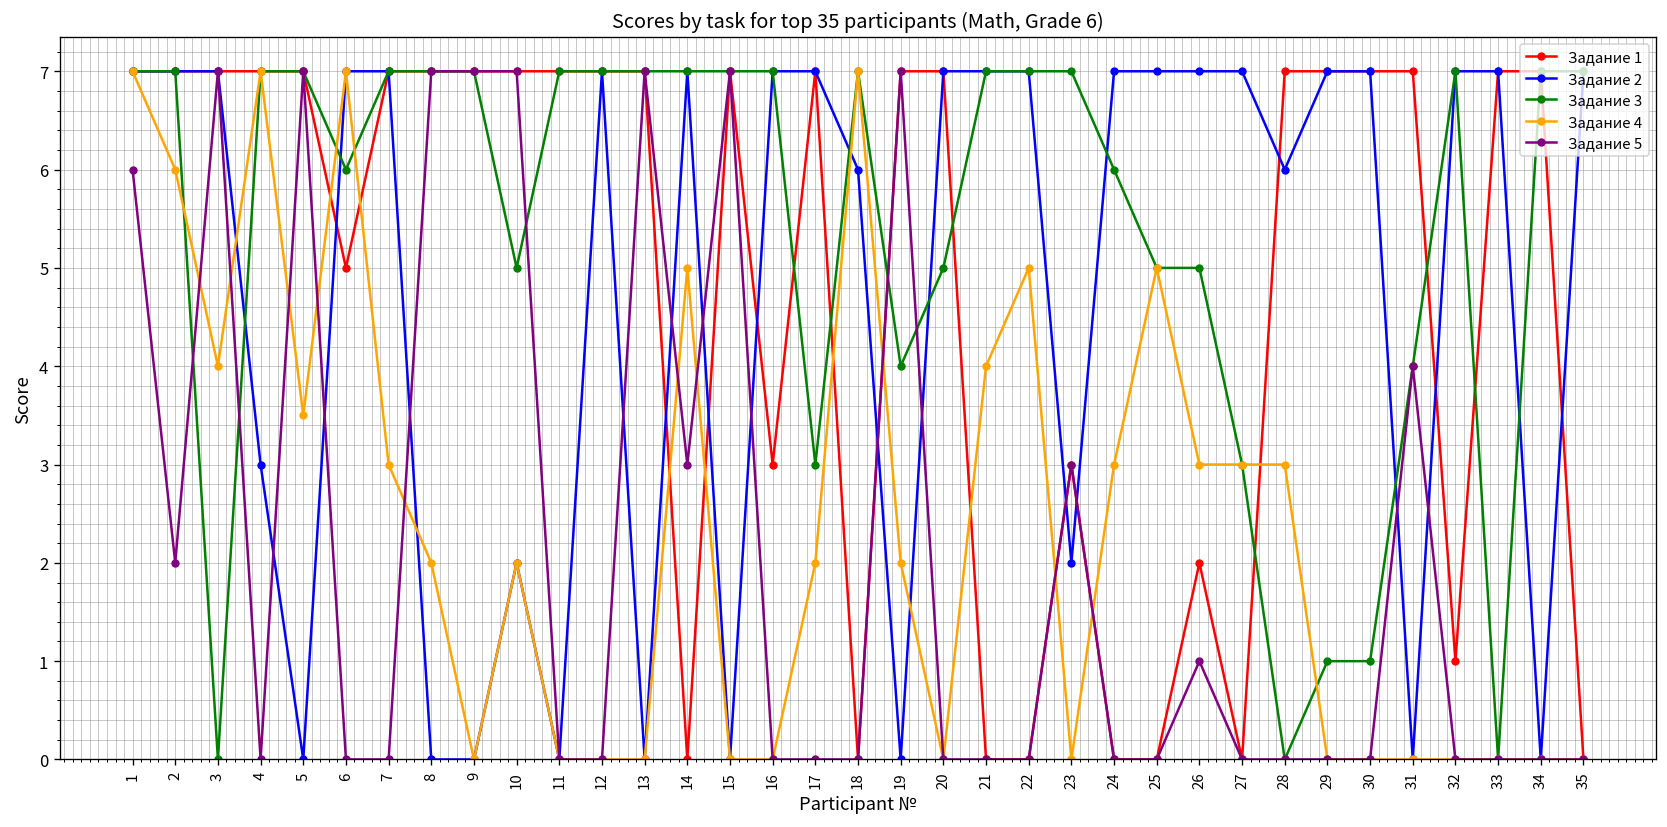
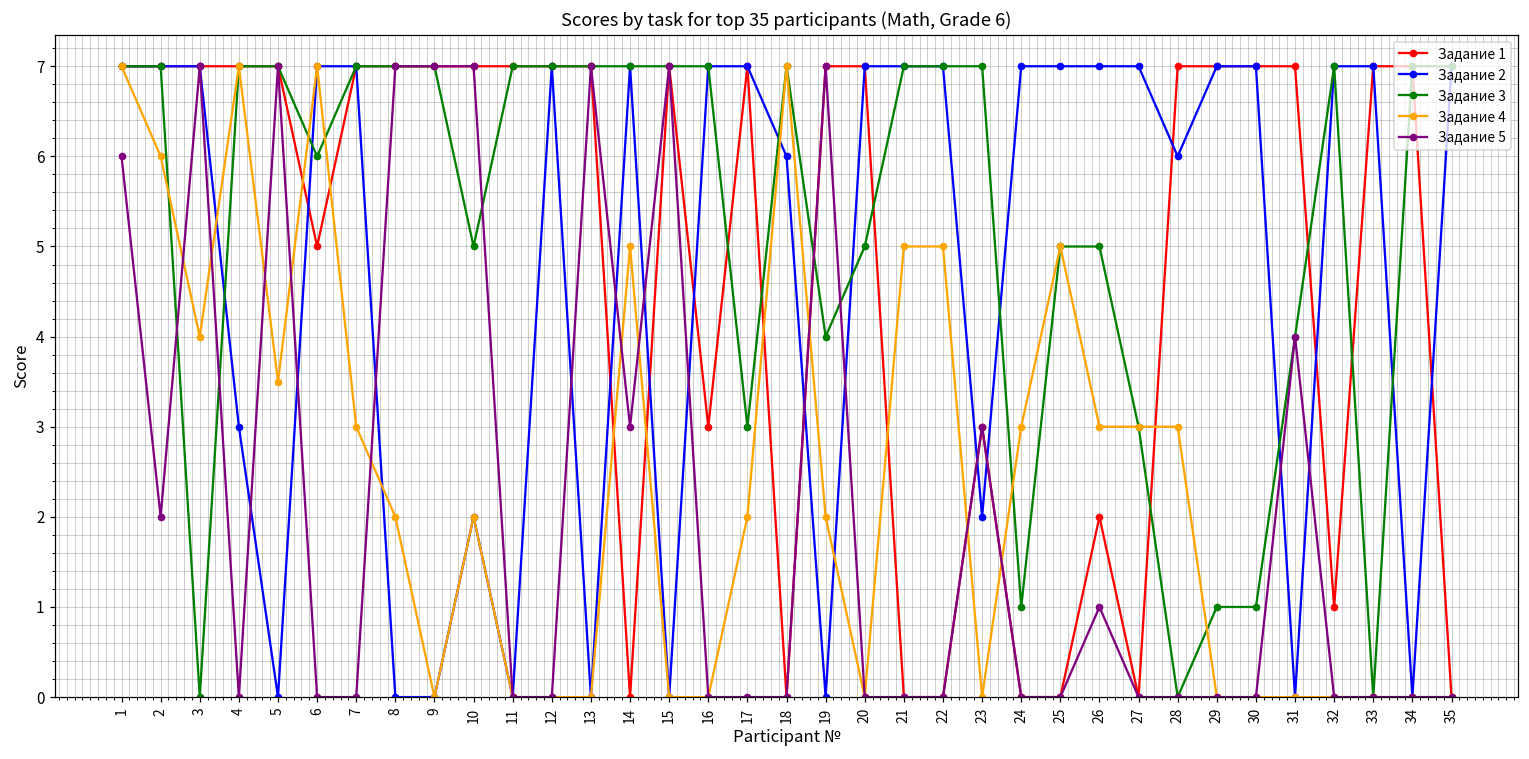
Задание 4, 21: 4 -> 5
Задание 3, 24: 6 -> 1
